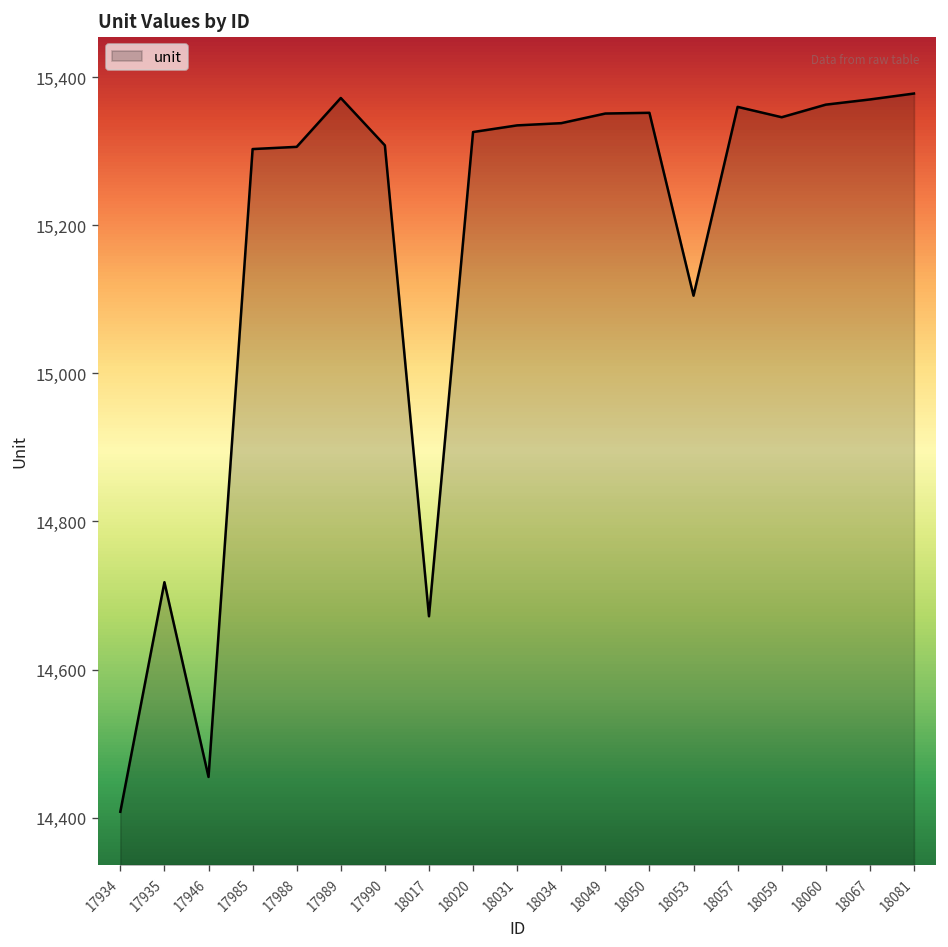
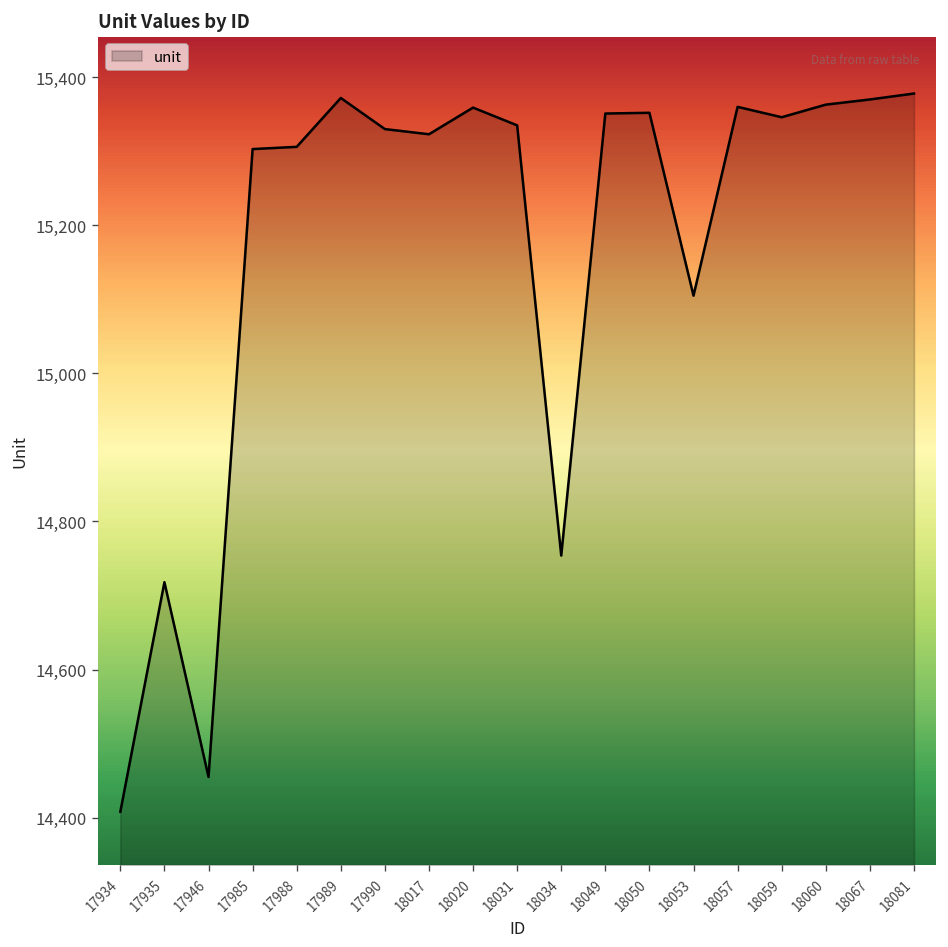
17990: 15,310 -> 15,330
18017: 14,670 -> 15,320
18020: 15,330 -> 15,360
18034: 15,340 -> 14,750
